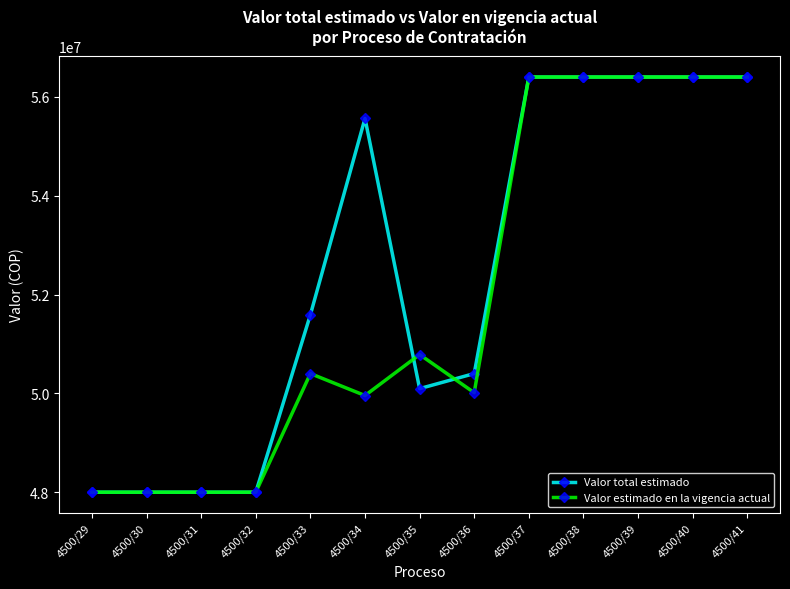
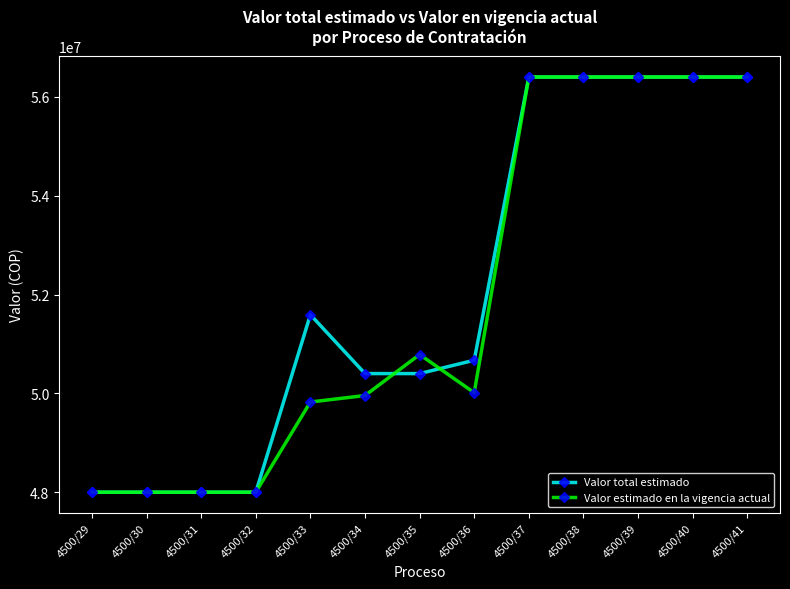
Valor estimado en la vigencia actual, 4500/33: 50400000 -> 49800000
Valor total estimado, 4500/34: 55600000 -> 50400000
Valor total estimado, 4500/35: 50100000 -> 50400000
Valor total estimado, 4500/36: 50400000 -> 50700000
